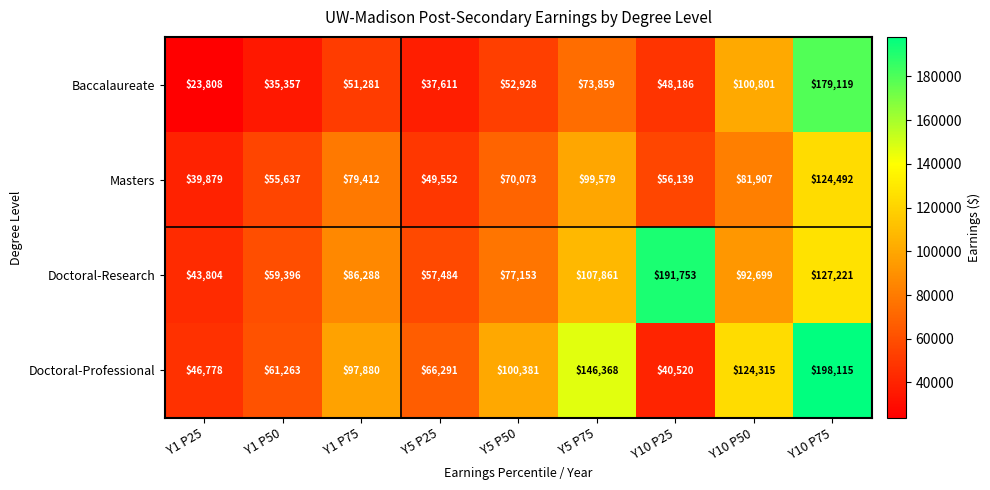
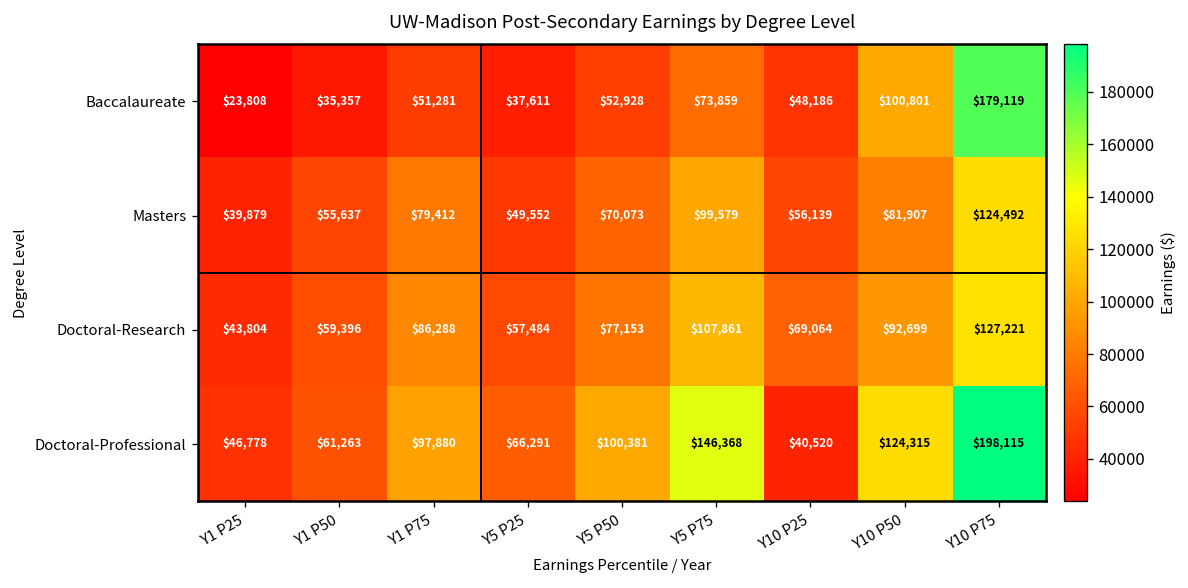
Doctoral-Research, Y10 P25: $191,753 -> $69,064
